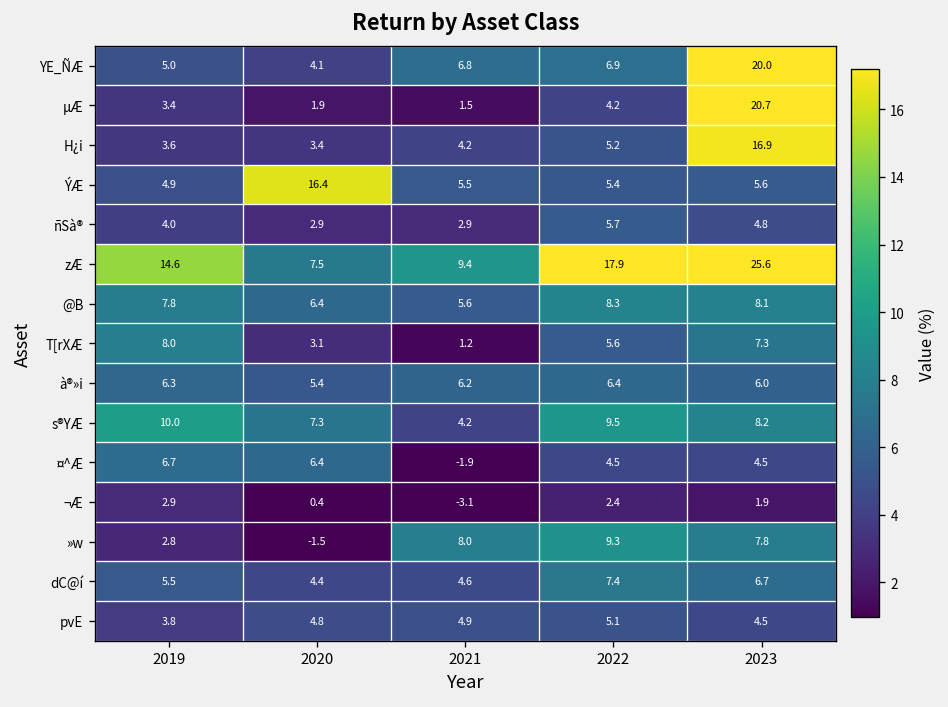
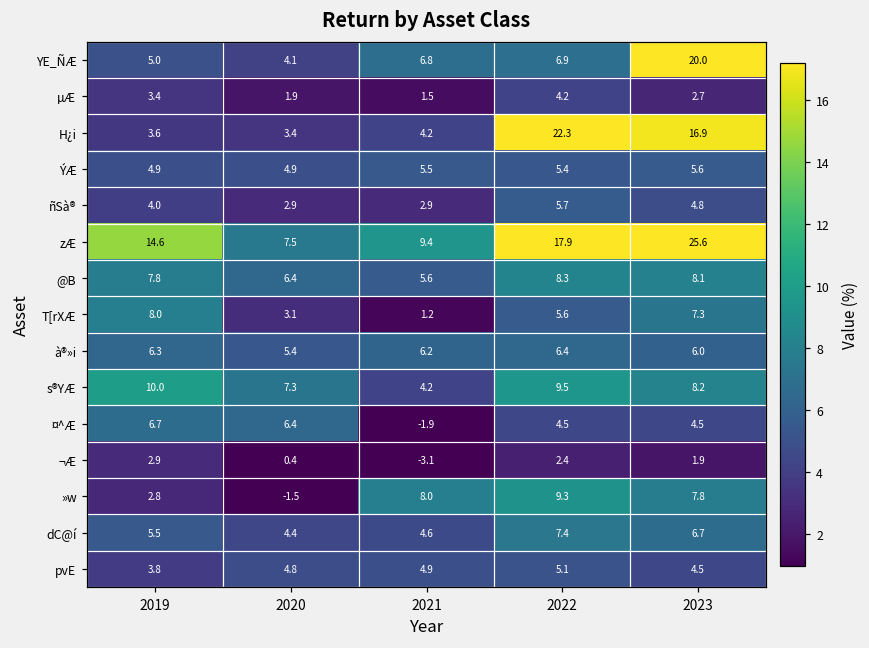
µÆ, 2023: 20.7 -> 2.7
H¿i, 2022: 5.2 -> 22.3
ÝÆ, 2020: 16.4 -> 4.9
